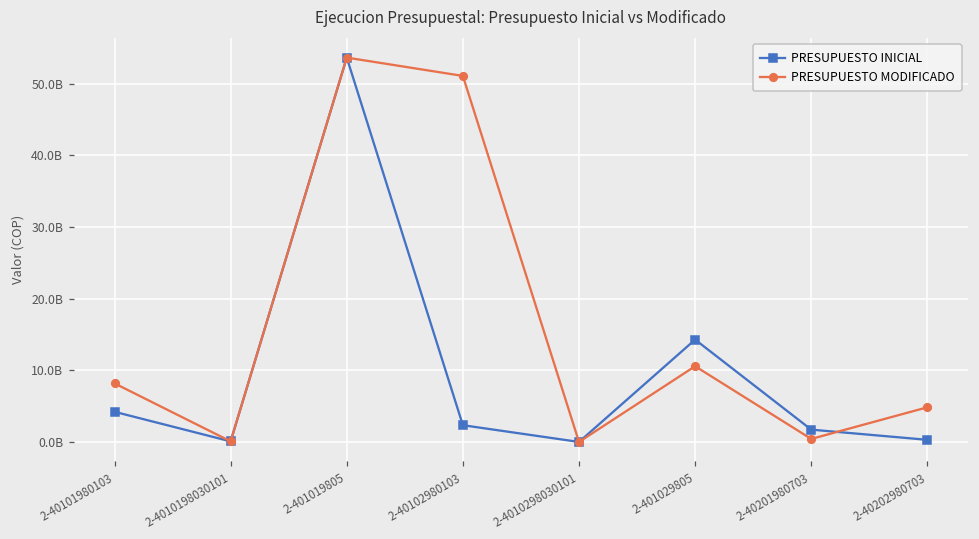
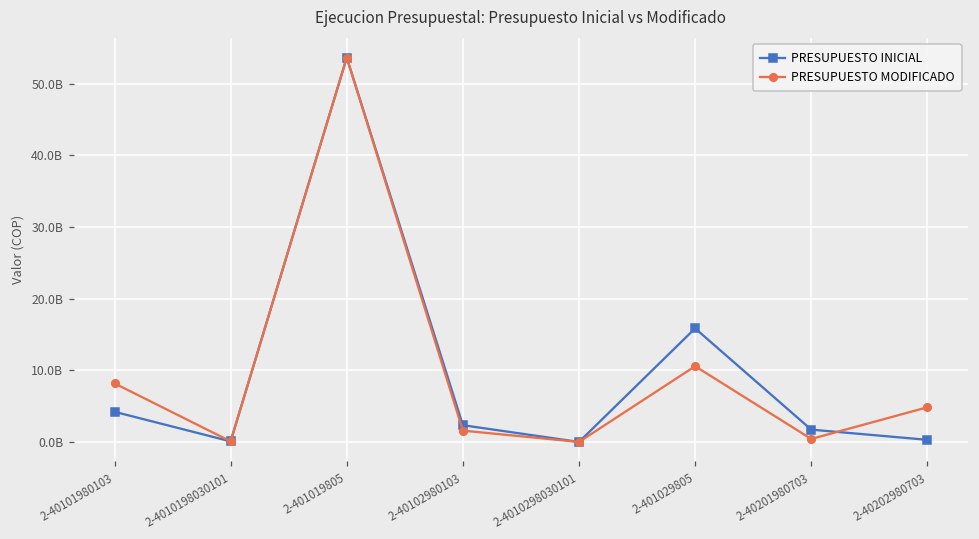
PRESUPUESTO MODIFICADO, 2-40102980103: 51000000000 -> 2000000000
PRESUPUESTO INICIAL, 2-401029805: 14000000000 -> 16000000000
